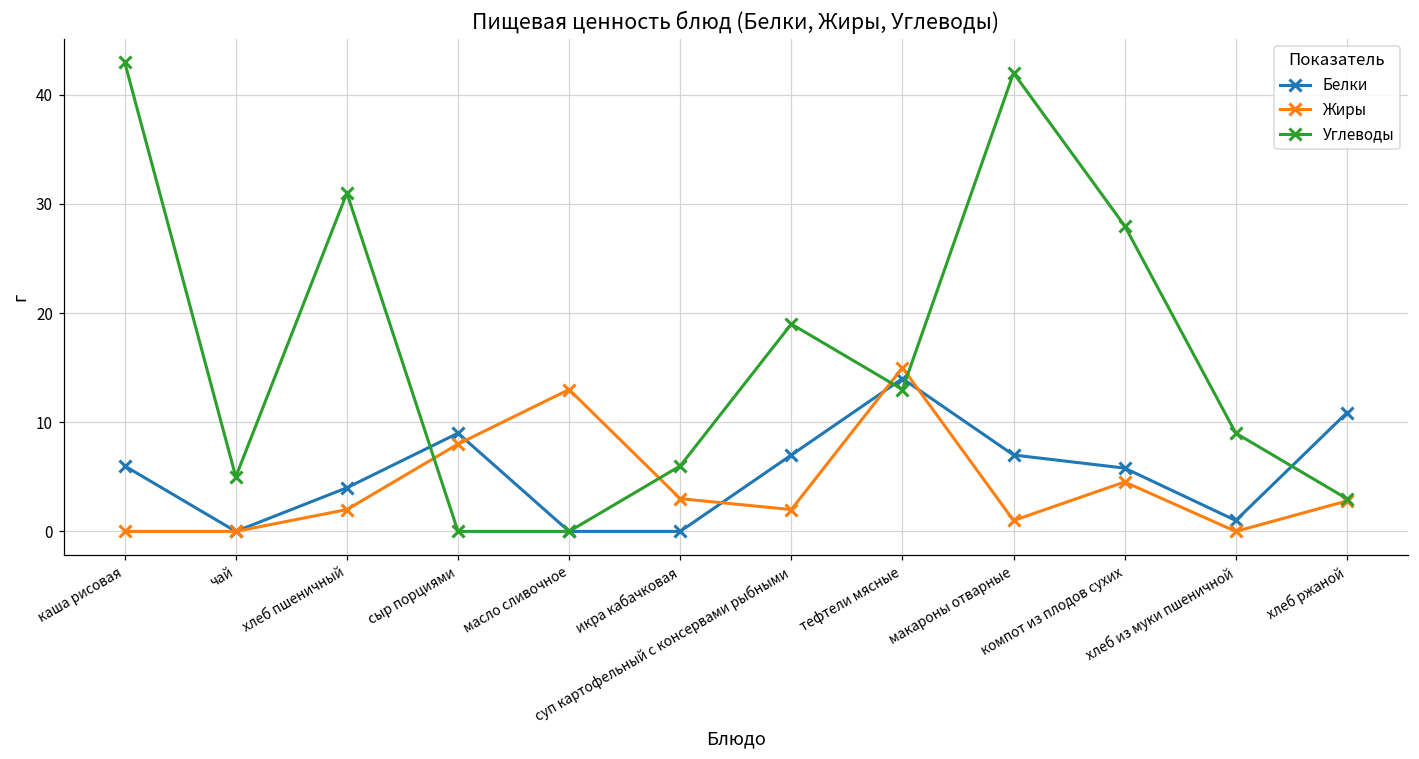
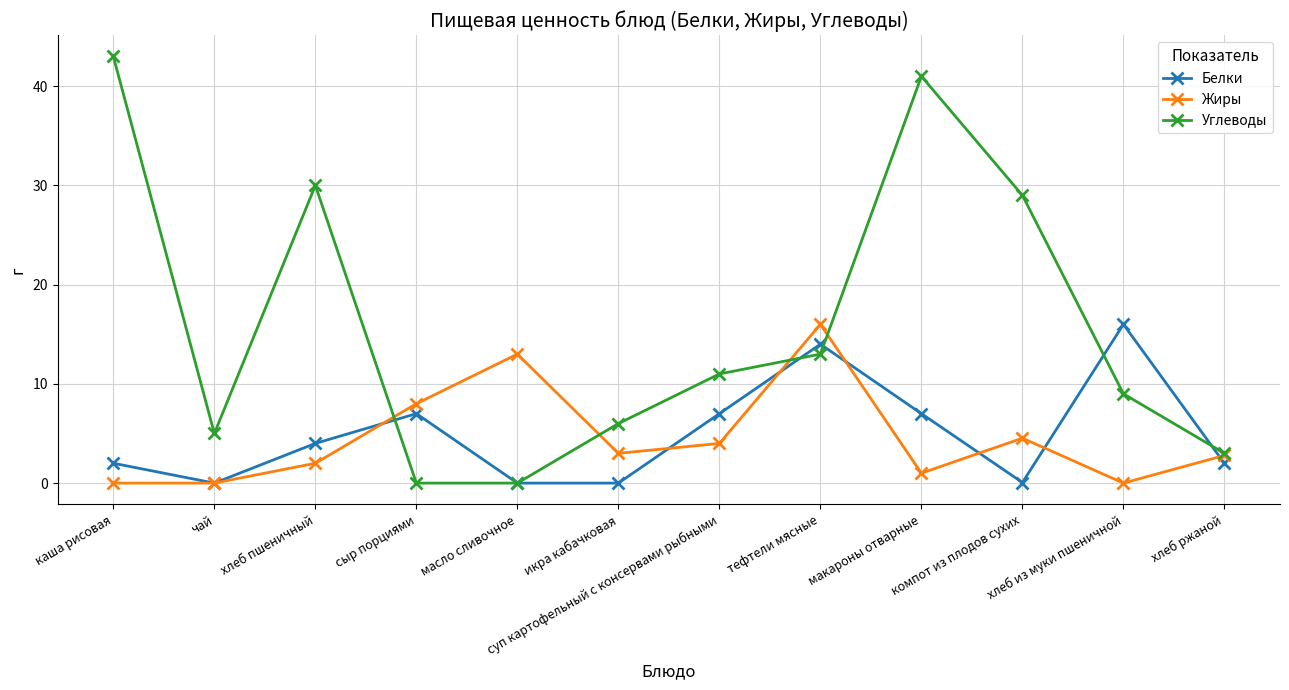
Белки, каша рисовая: 6 -> 2
Углеводы, хлеб пшеничный: 31 -> 30
Белки, сыр порциями: 9 -> 7
Жиры, суп картофельный с консервами рыбными: 2 -> 4
Углеводы, суп картофельный с консервами рыбными: 19 -> 11
Жиры, тефтели мясные: 15 -> 16
Углеводы, макароны отварные: 42 -> 41
Белки, компот из плодов сухих: 6 -> 0
Углеводы, компот из плодов сухих: 28 -> 29
Белки, хлеб из муки пшеничной: 1 -> 16
Белки, хлеб ржаной: 11 -> 2
